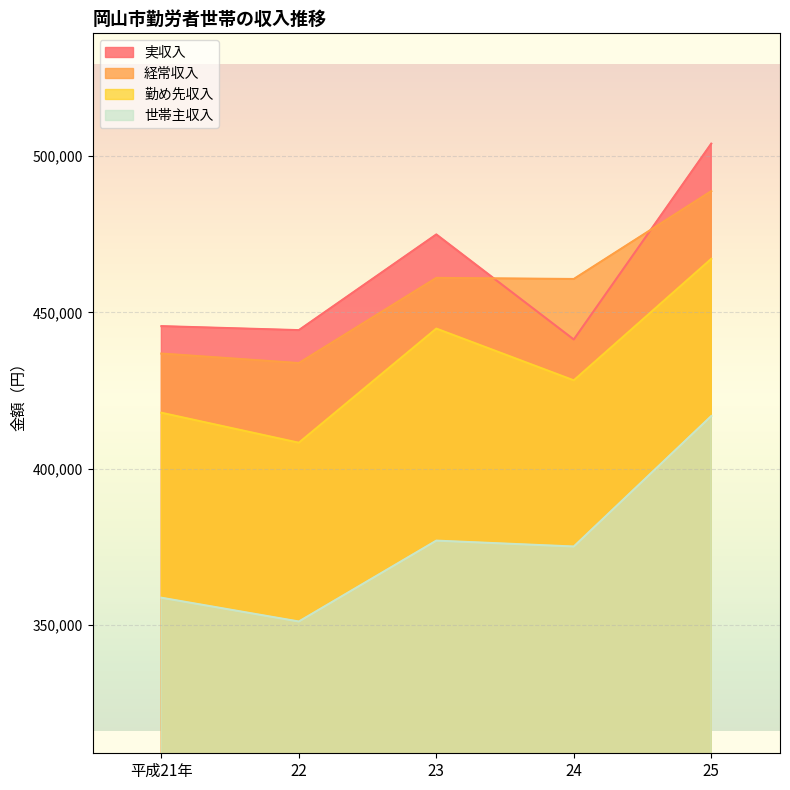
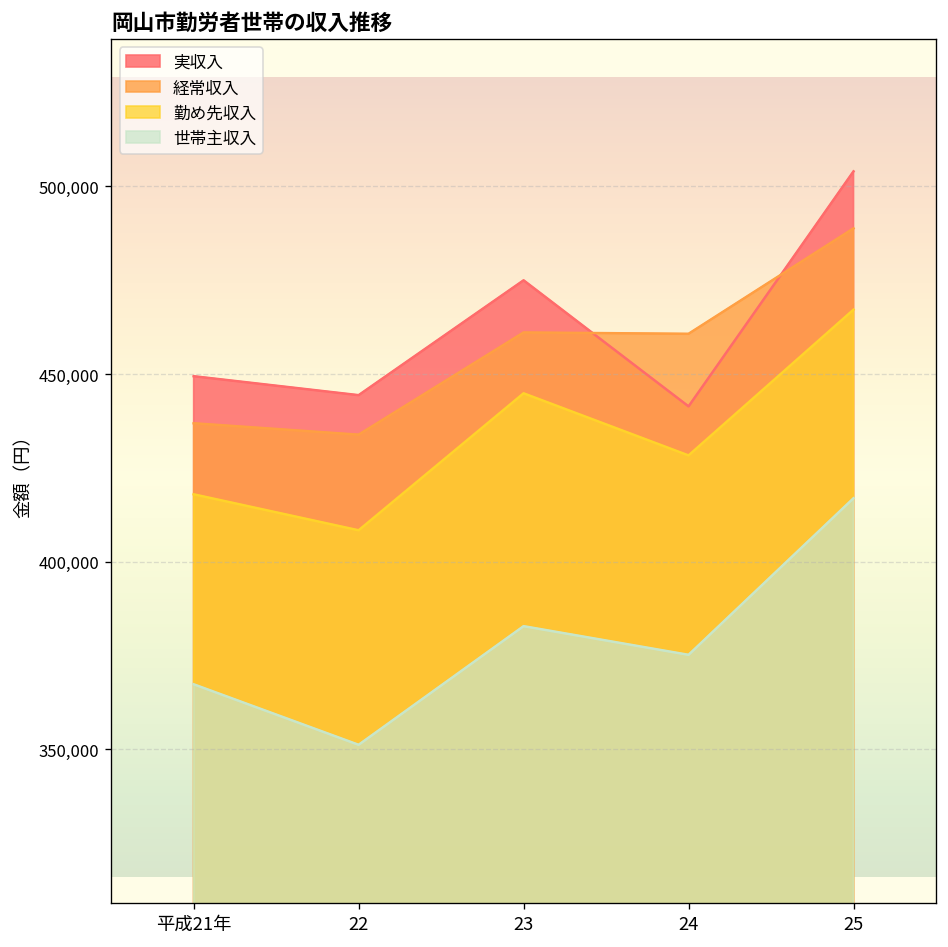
実収入, 平成21年: 446,000 -> 449,000
世帯主収入, 平成21年: 359,000 -> 367,000
世帯主収入, 23: 377,000 -> 383,000
